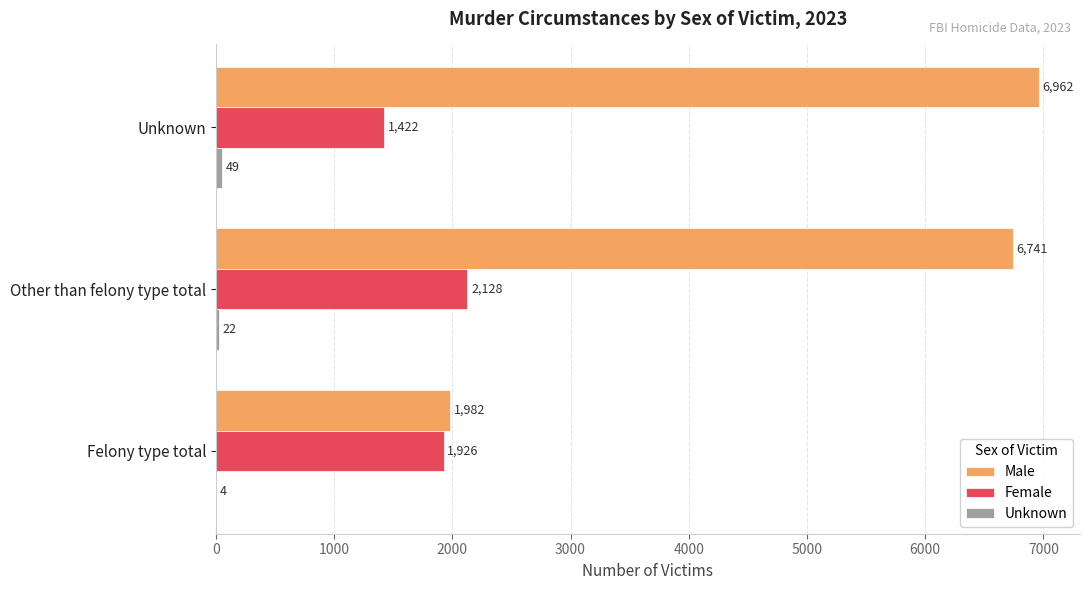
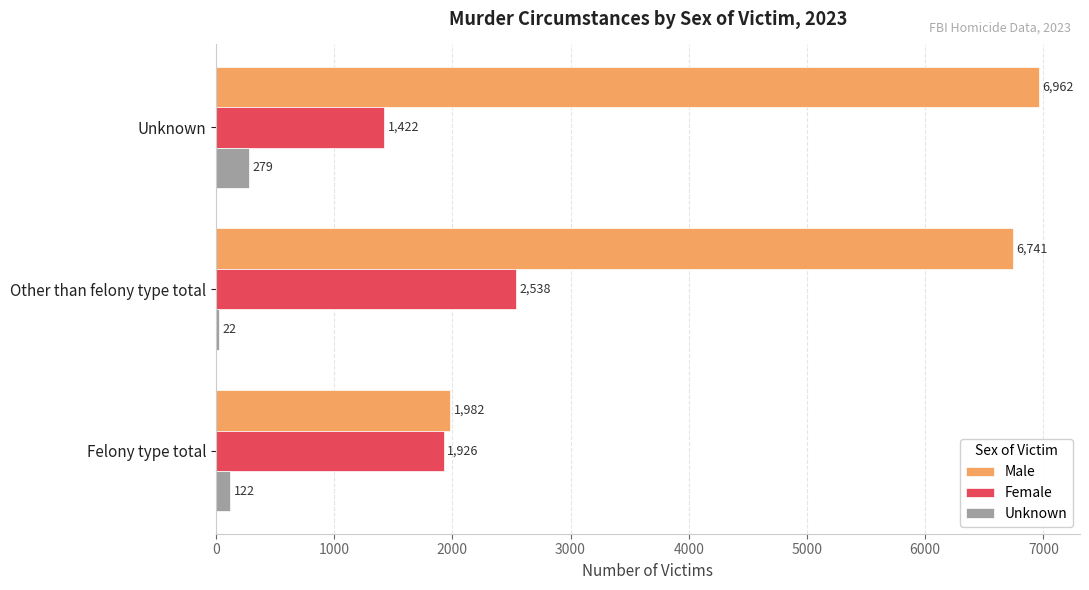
Unknown, Unknown: 49 -> 279
Female, Other than felony type total: 2,128 -> 2,538
Unknown, Felony type total: 4 -> 122
